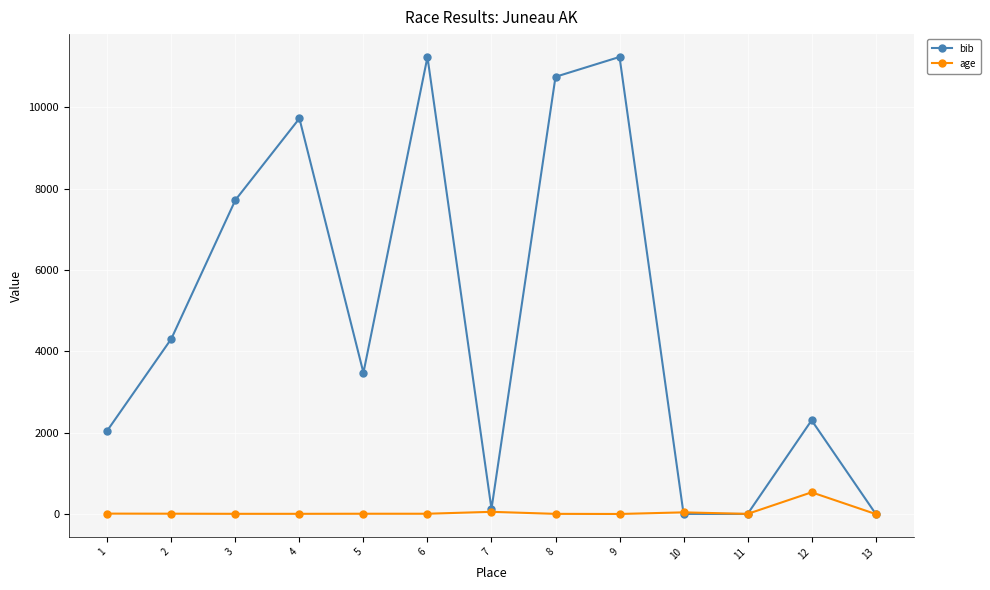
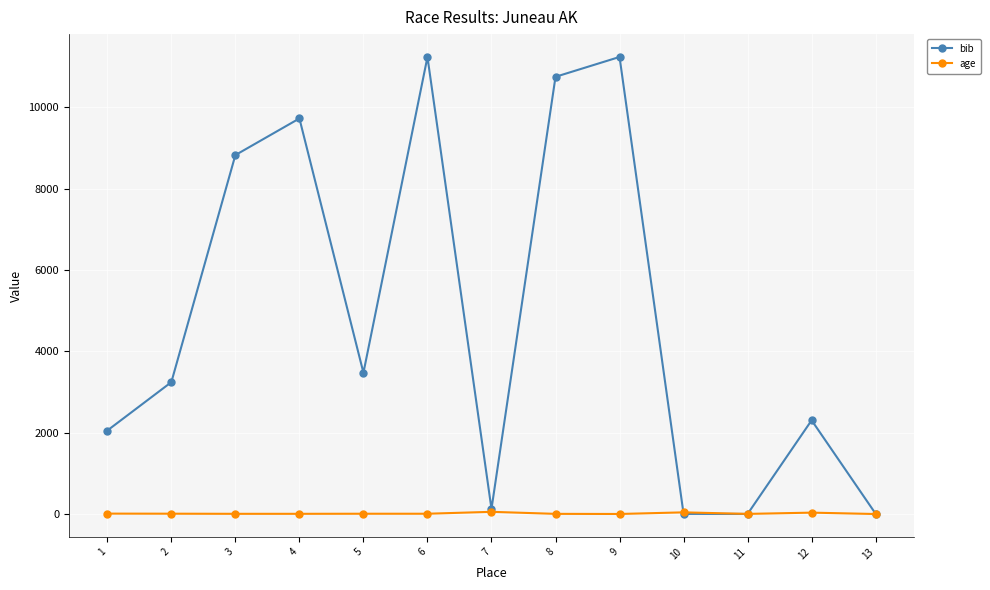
bib, 2: 4300 -> 3200
bib, 3: 7700 -> 8800
age, 12: 500 -> 0
